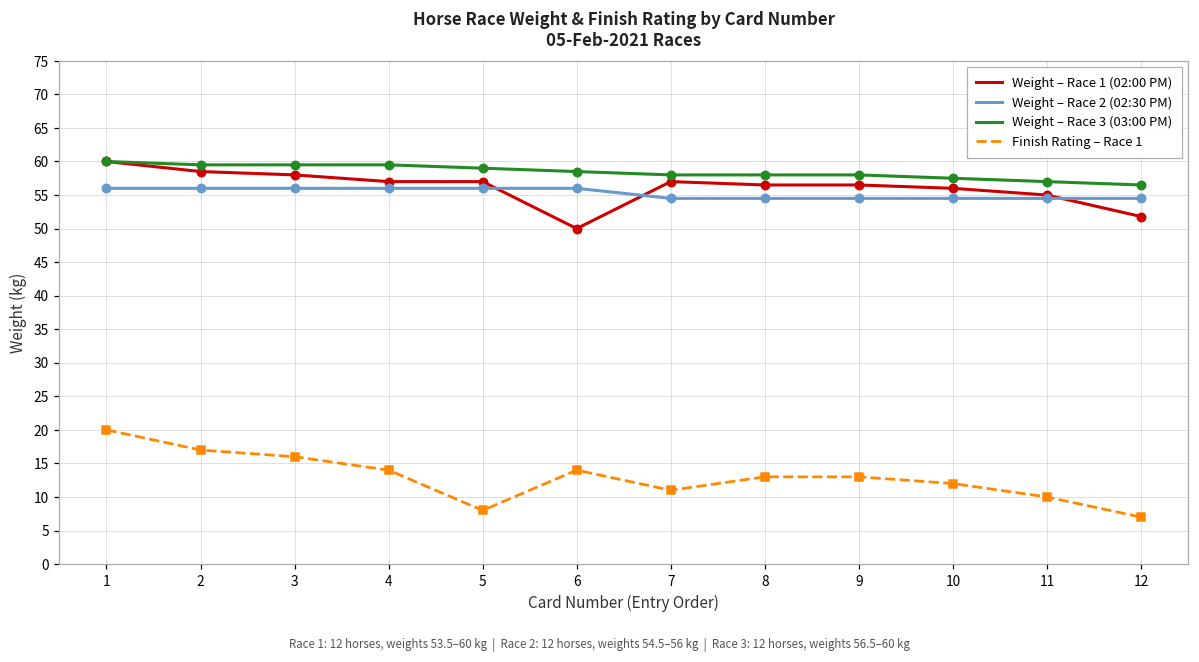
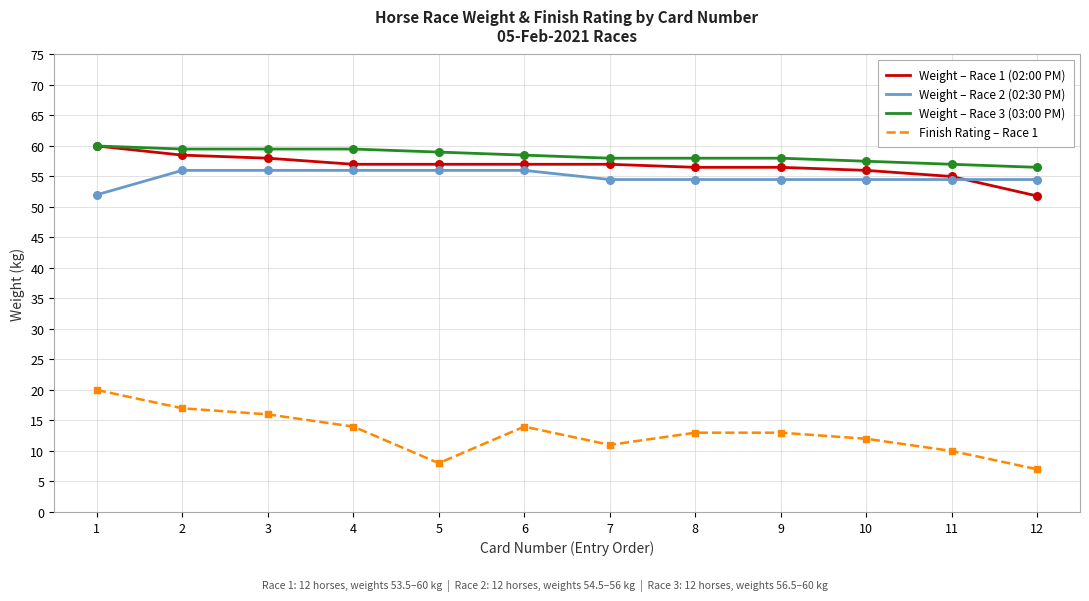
Weight – Race 2 (02:30 PM), 1: 56 -> 52
Weight – Race 1 (02:00 PM), 6: 50 -> 57
